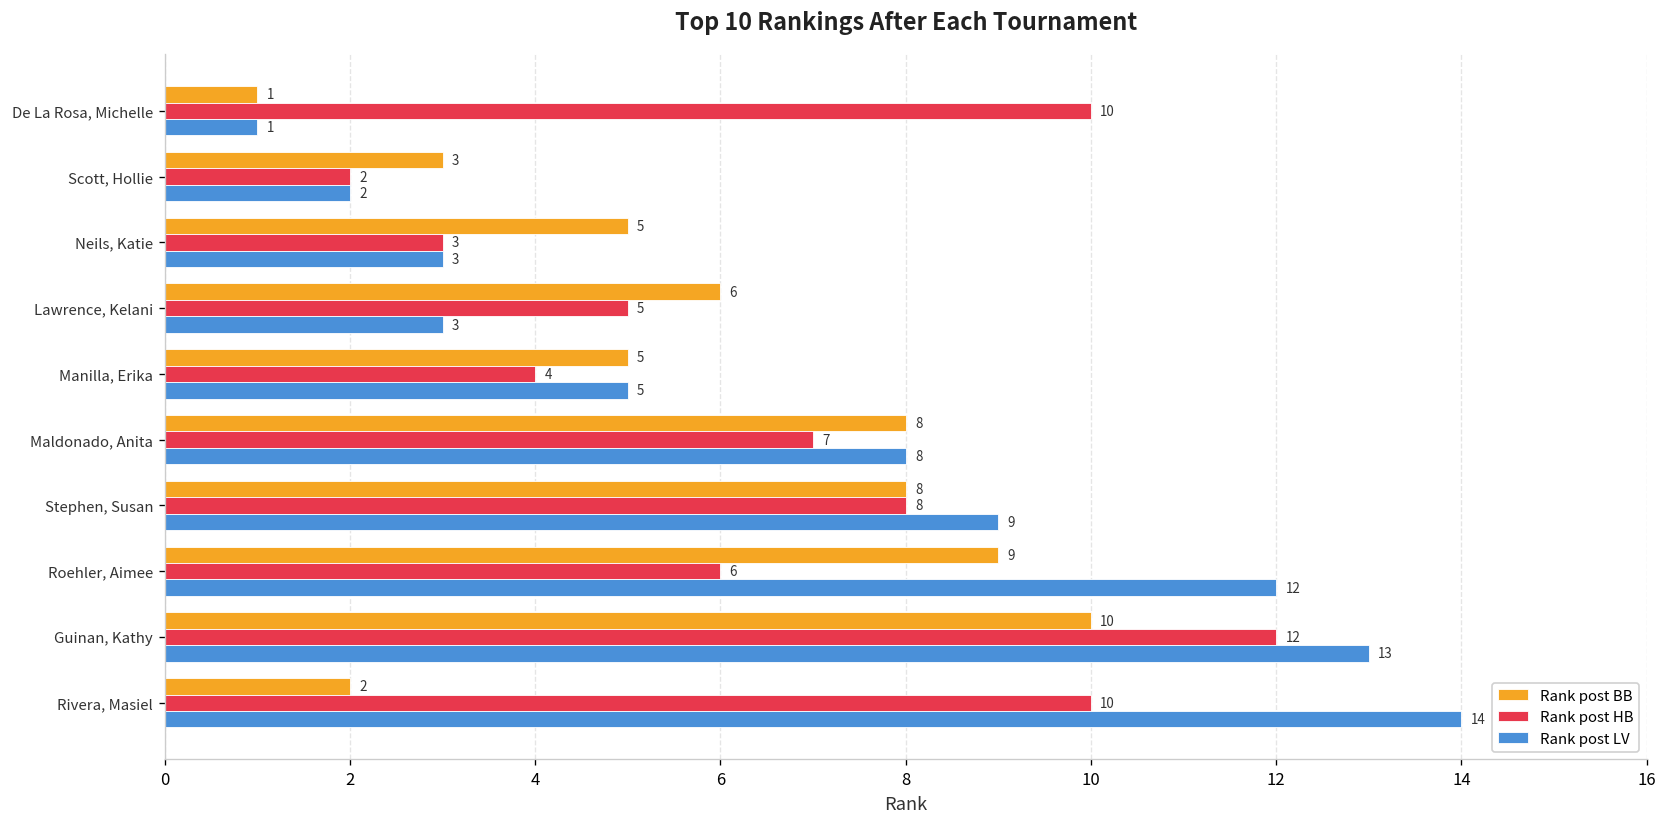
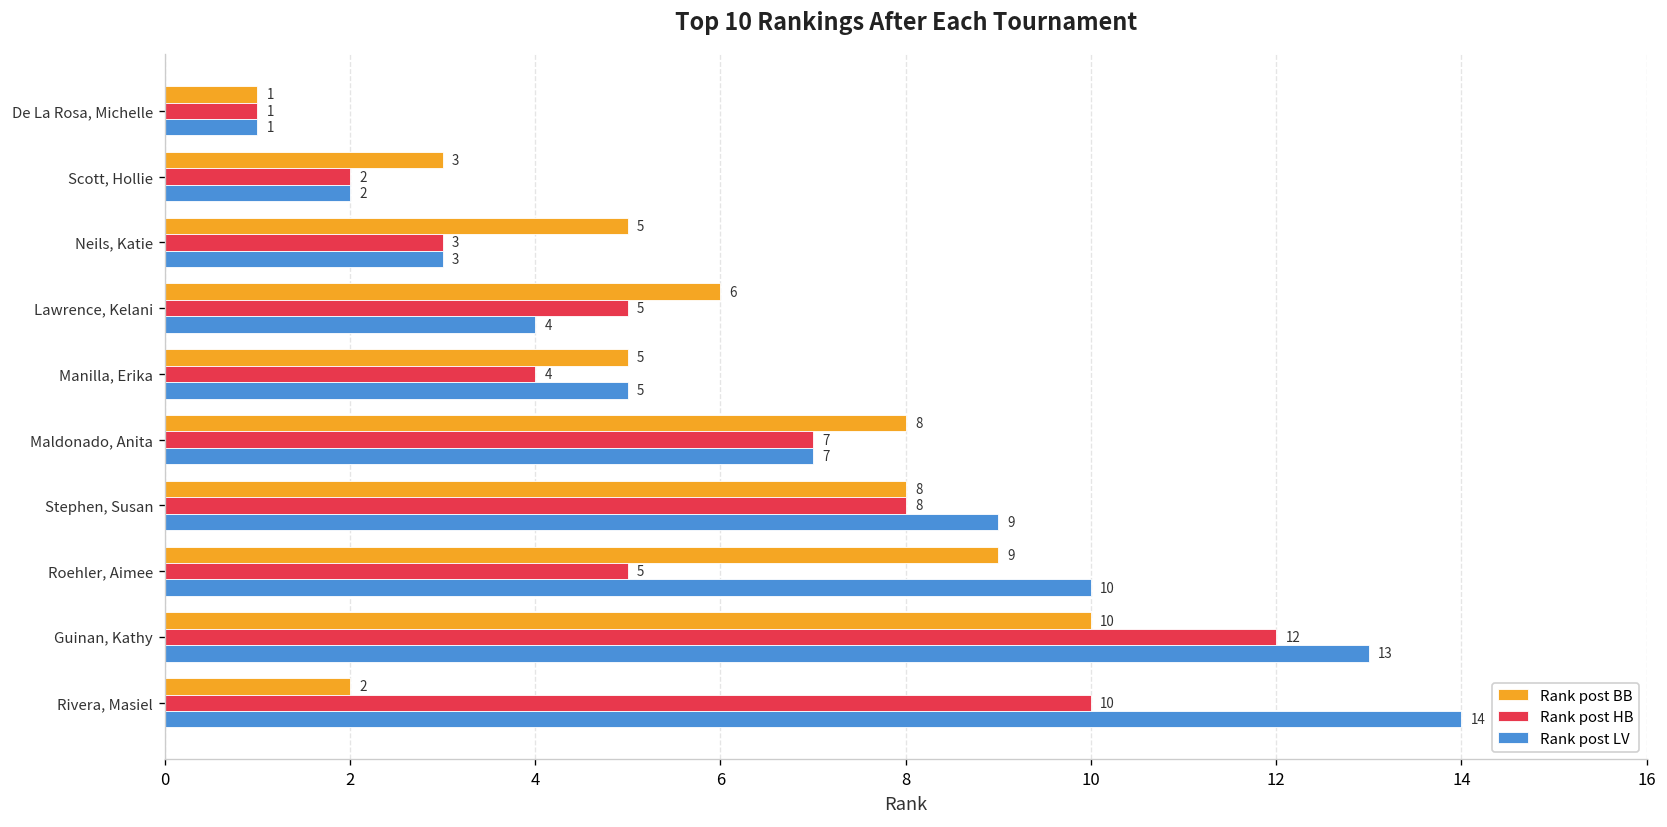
Rank post HB, De La Rosa, Michelle: 10 -> 1
Rank post LV, Lawrence, Kelani: 3 -> 4
Rank post LV, Maldonado, Anita: 8 -> 7
Rank post HB, Roehler, Aimee: 6 -> 5
Rank post LV, Roehler, Aimee: 12 -> 10
